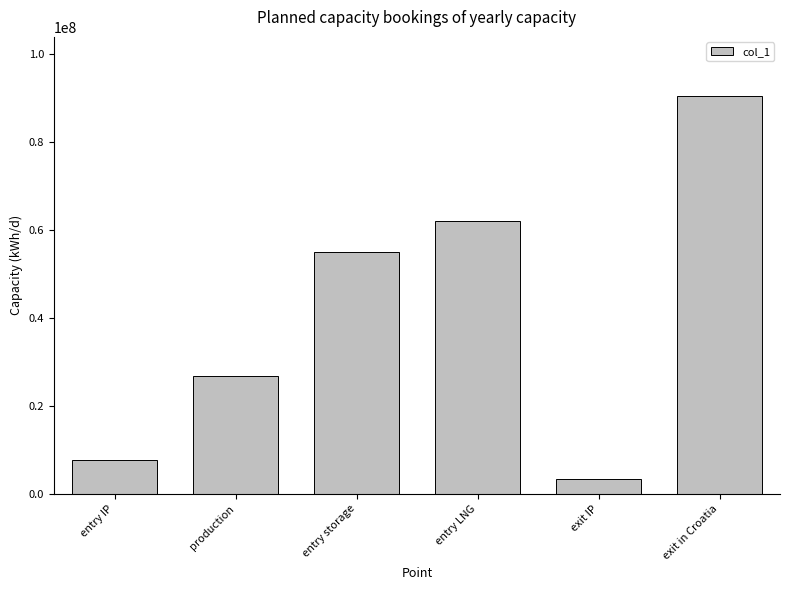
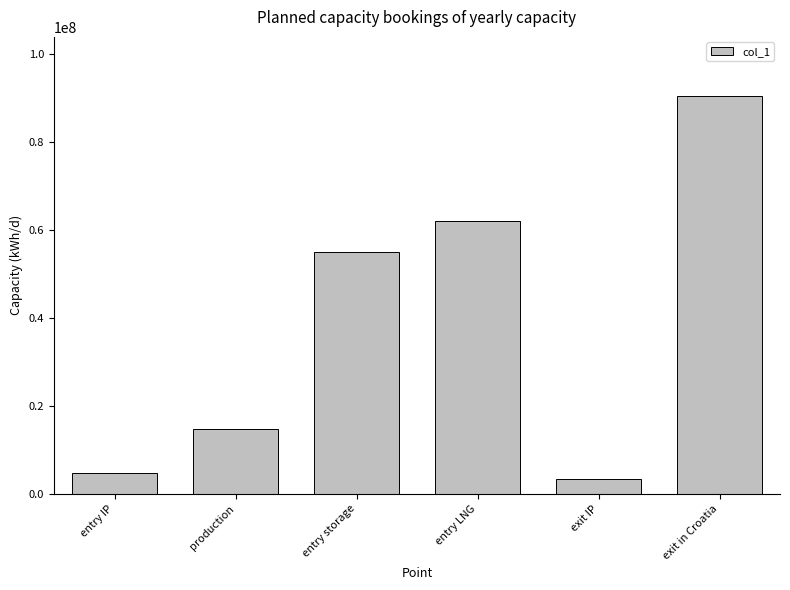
entry IP: 8000000 -> 5000000
production: 27000000 -> 15000000
